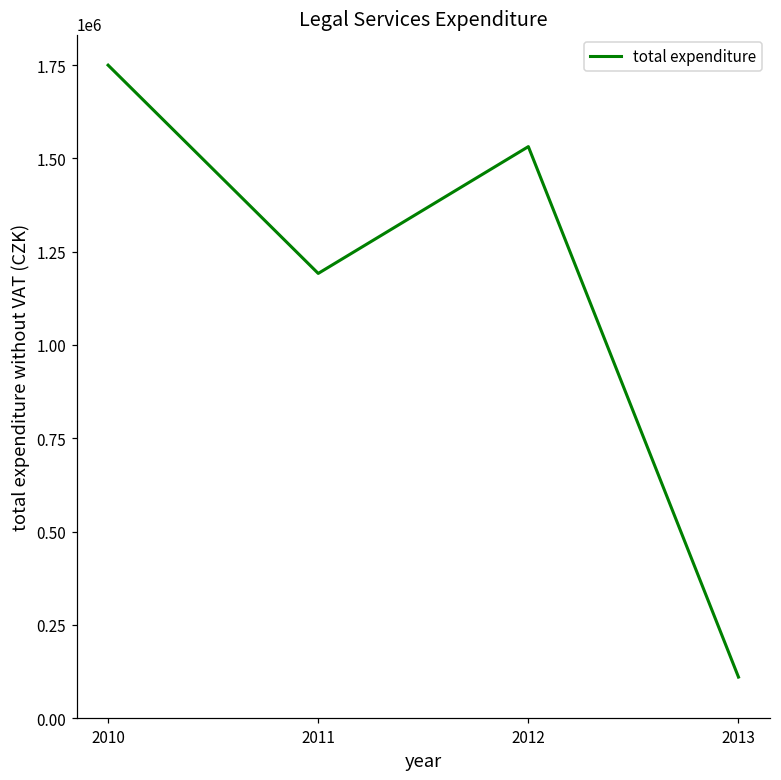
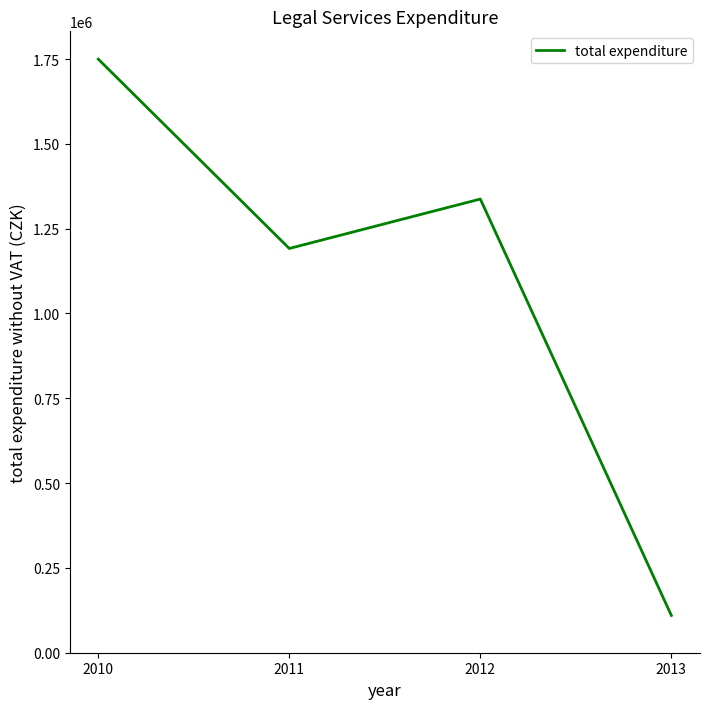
2012: 1530000 -> 1340000
